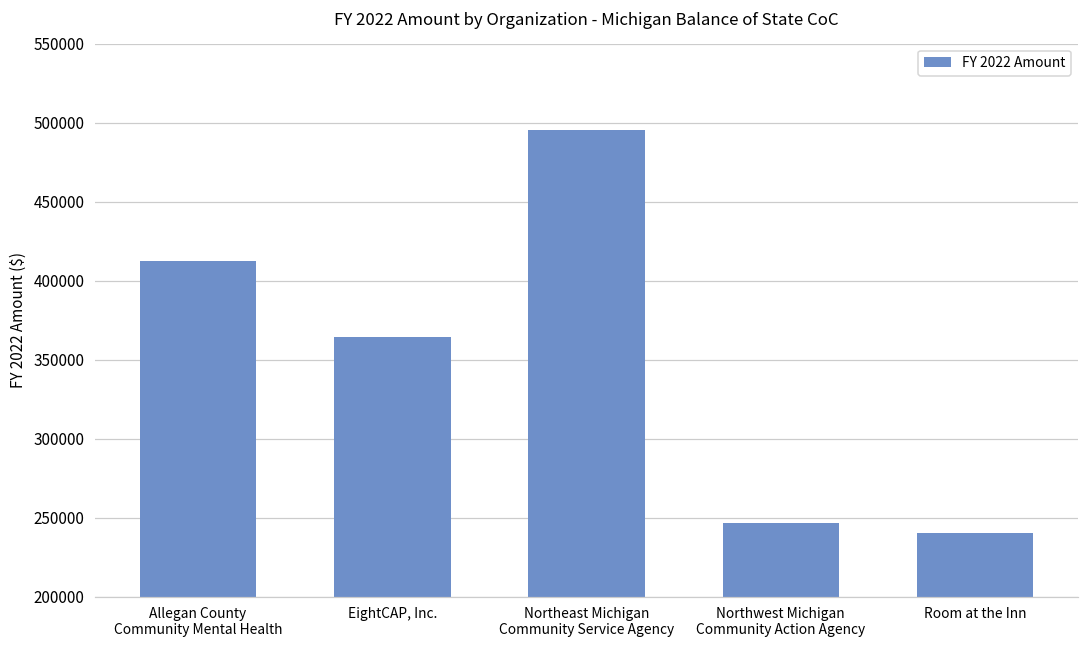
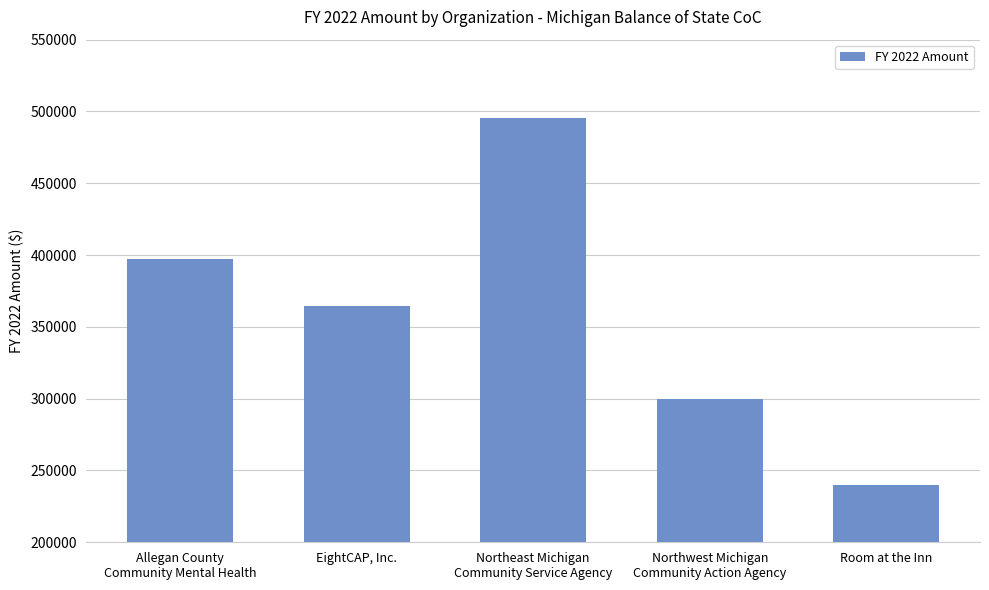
Allegan County Community Mental Health: 413000 -> 397000
Northwest Michigan Community Action Agency: 246000 -> 300000
